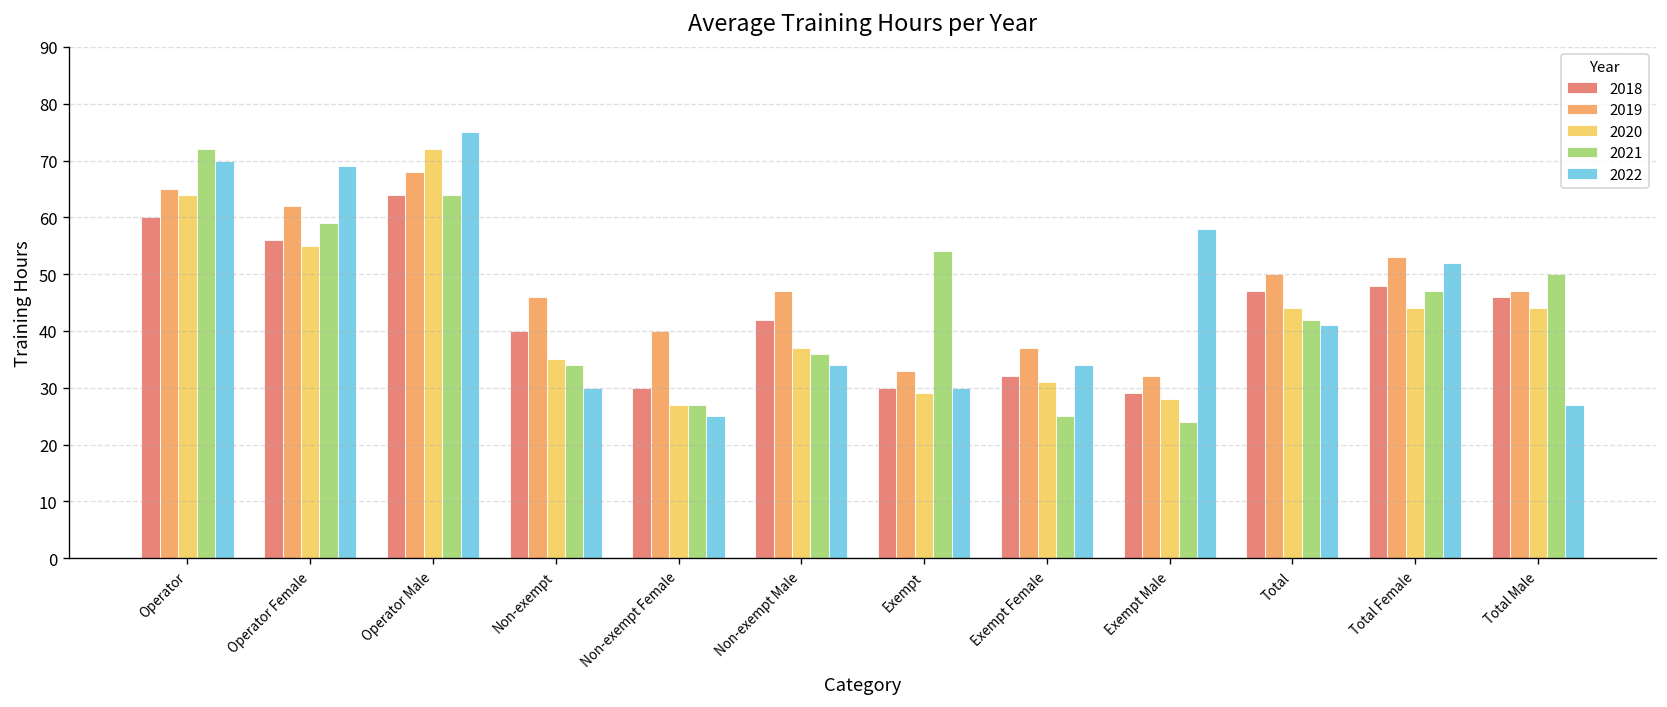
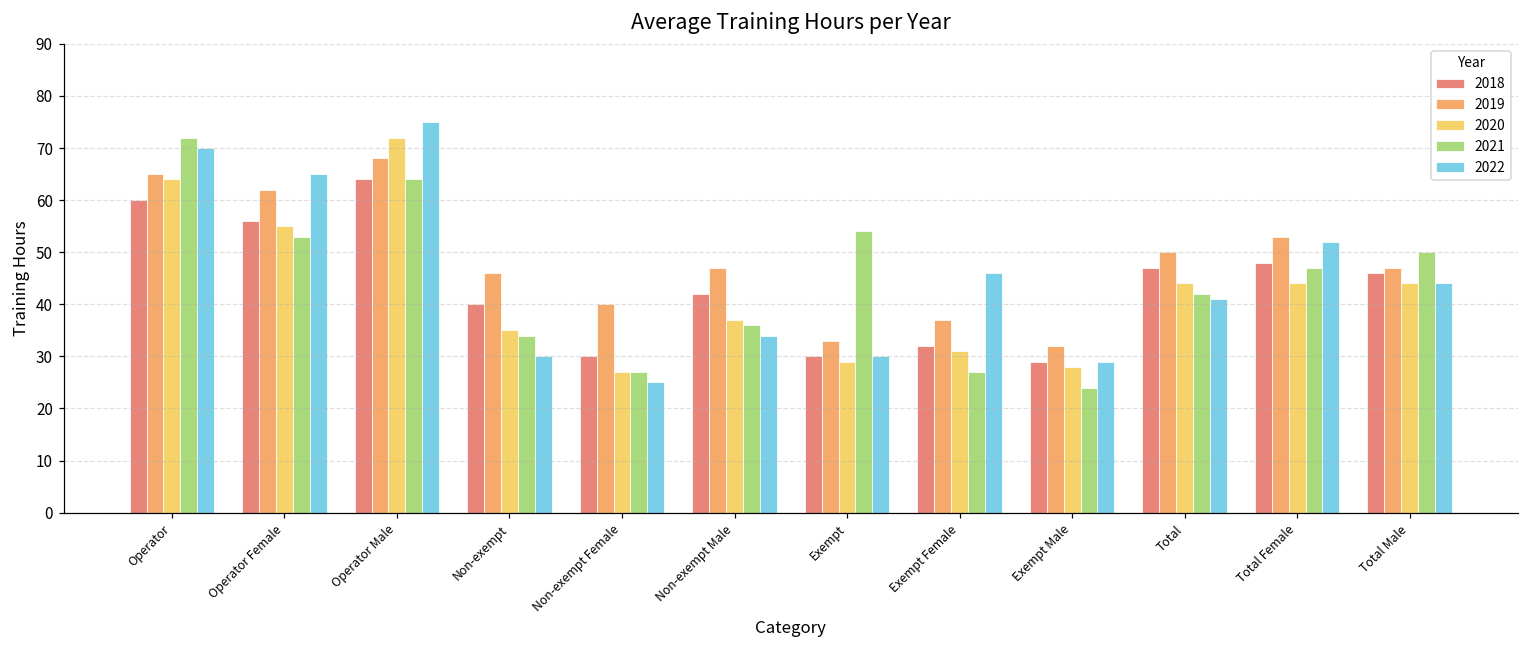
2021, Operator Female: 59 -> 53
2022, Operator Female: 69 -> 65
2021, Exempt Female: 25 -> 27
2022, Exempt Female: 34 -> 46
2022, Exempt Male: 58 -> 29
2022, Total Male: 27 -> 44
